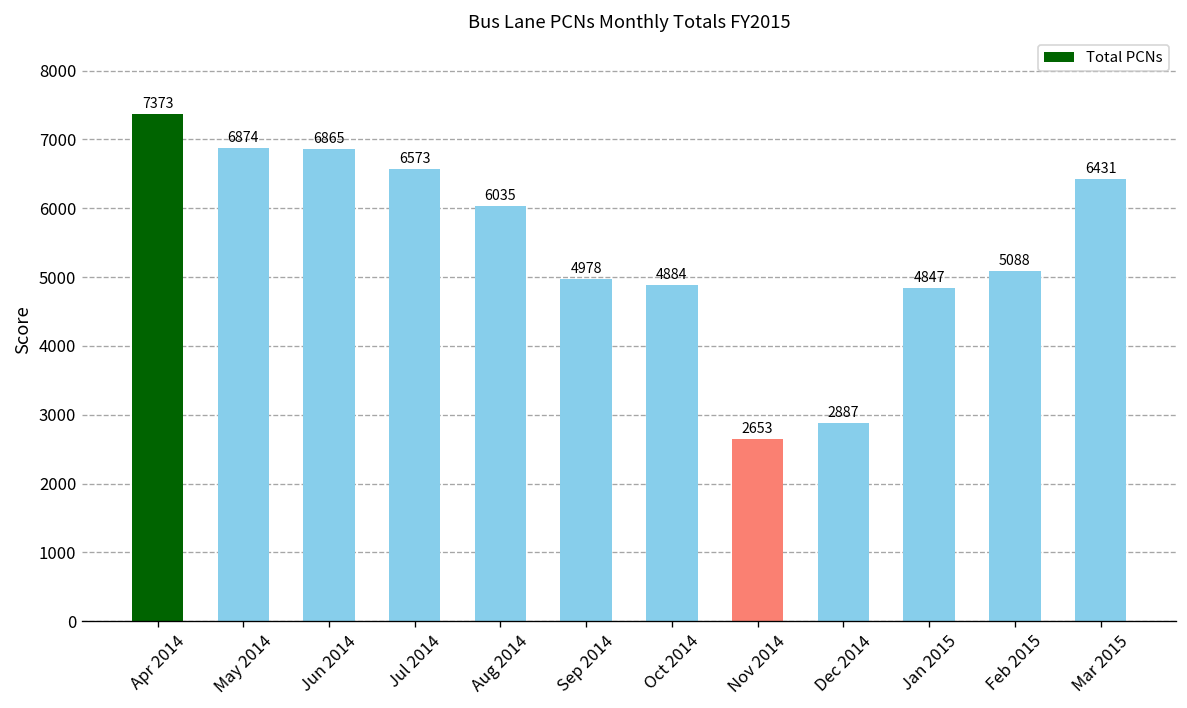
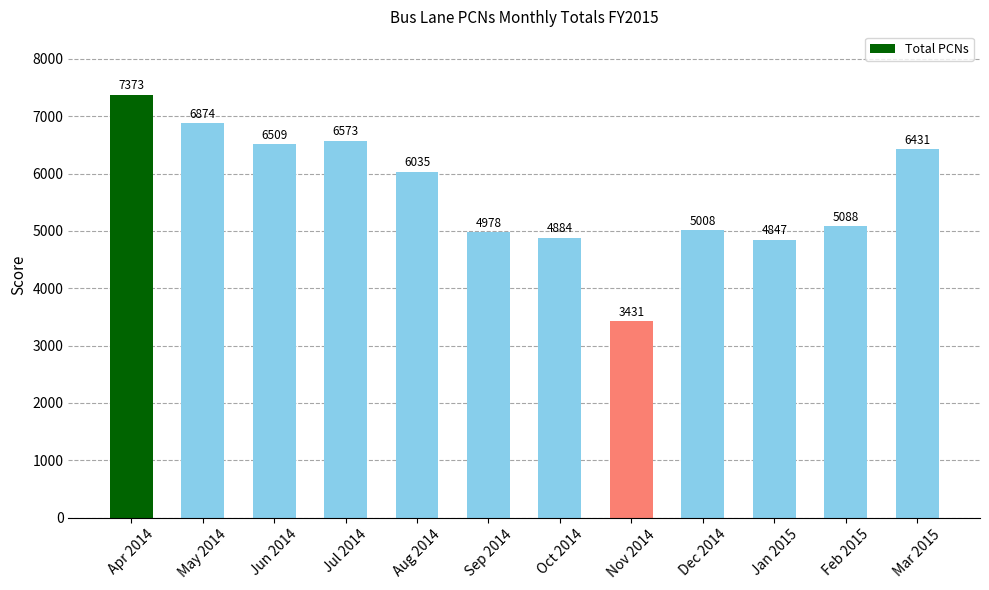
Jun 2014: 6865 -> 6509
Nov 2014: 2653 -> 3431
Dec 2014: 2887 -> 5008
